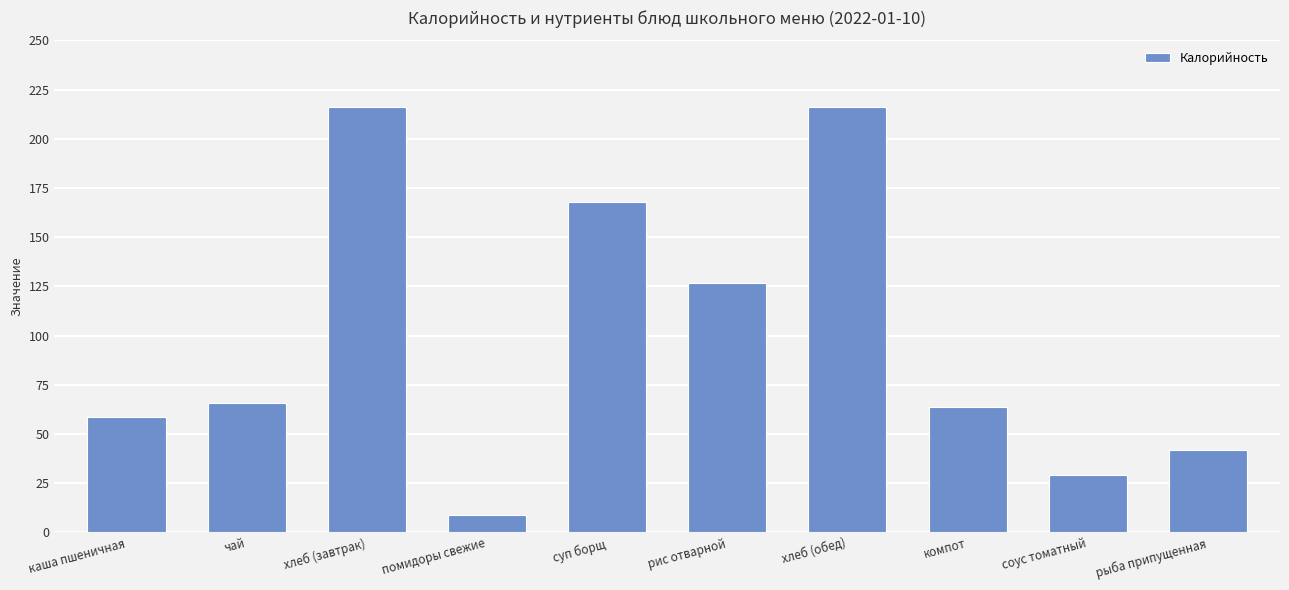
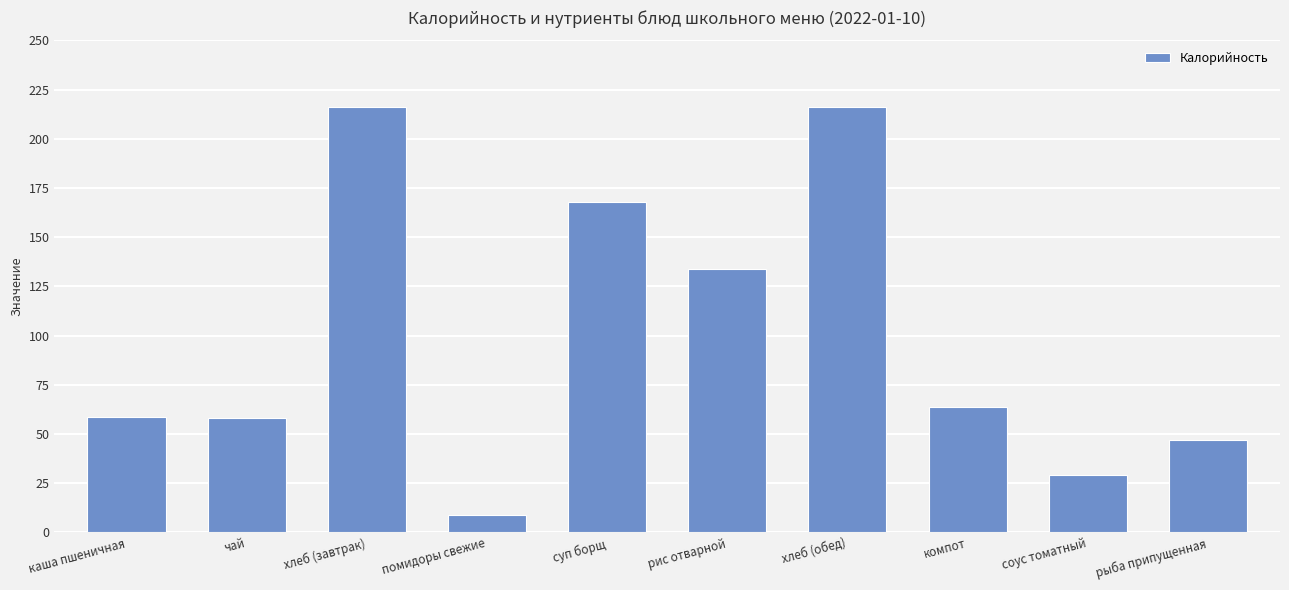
чай: 66 -> 58
рис отварной: 127 -> 134
рыба припущенная: 42 -> 47
